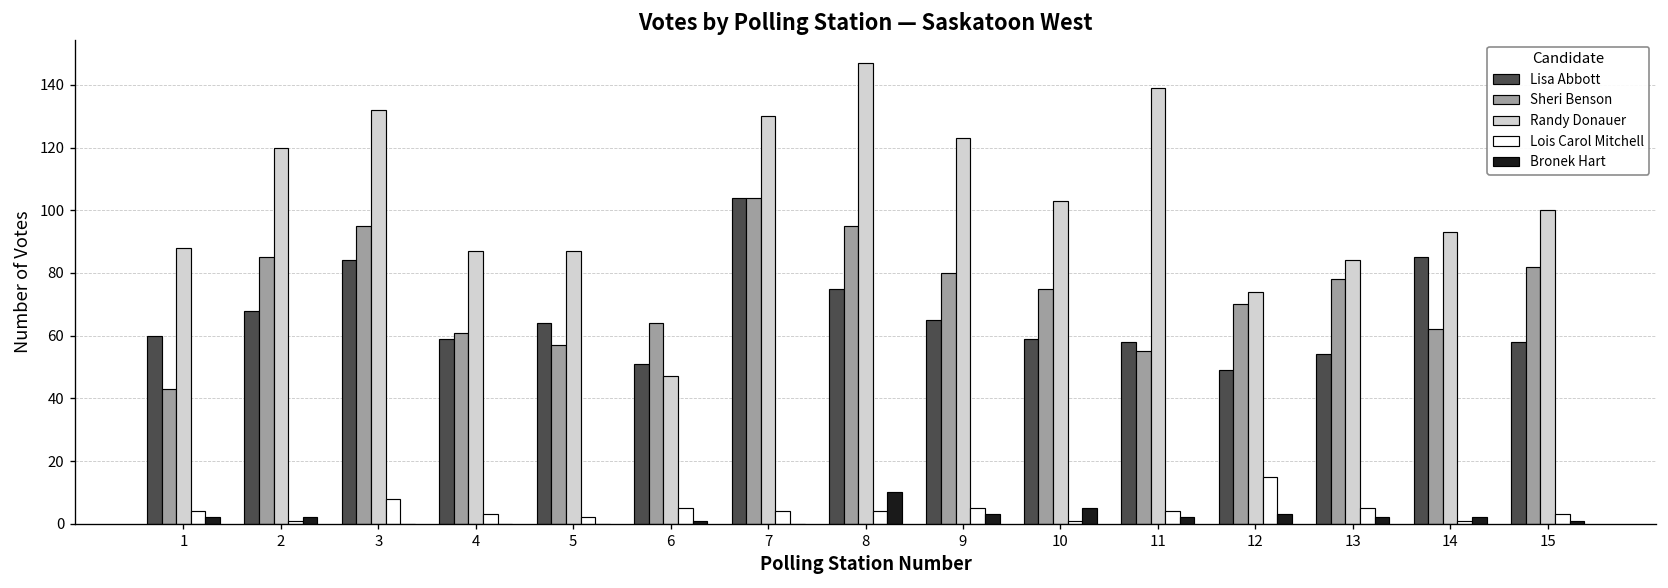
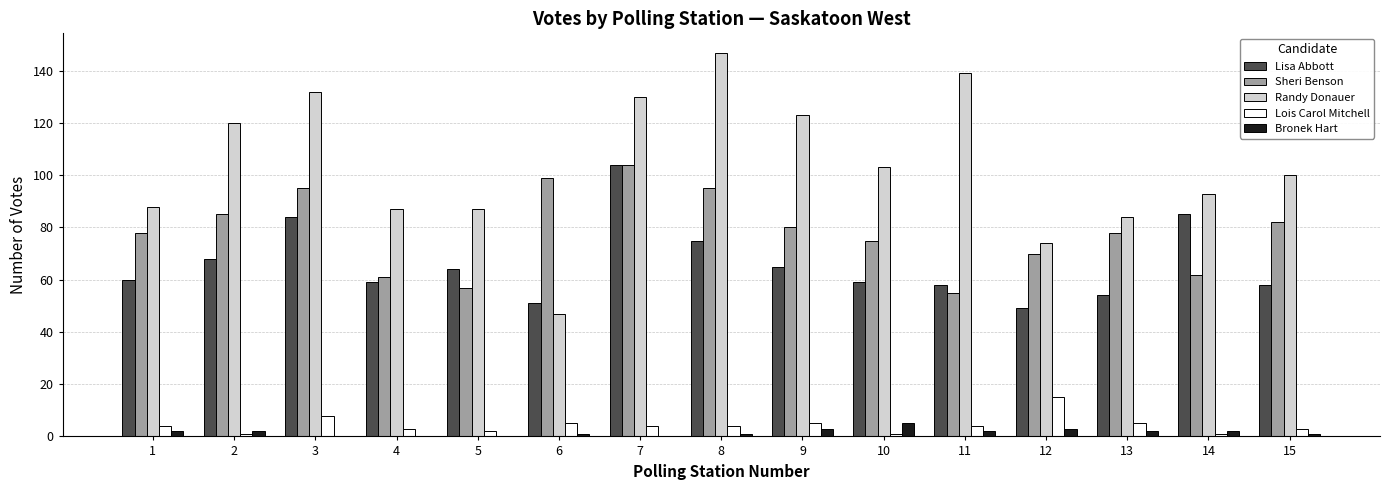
Sheri Benson, 1: 43 -> 78
Sheri Benson, 6: 64 -> 99
Bronek Hart, 8: 10 -> 1
